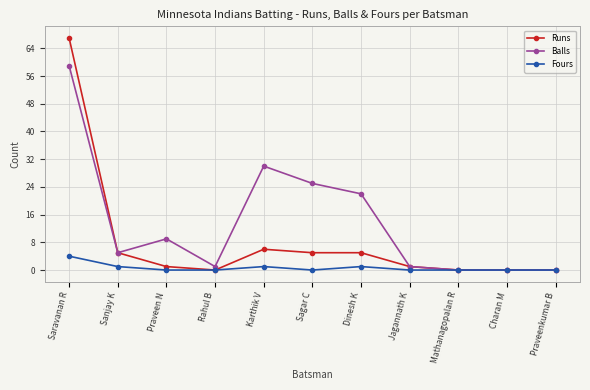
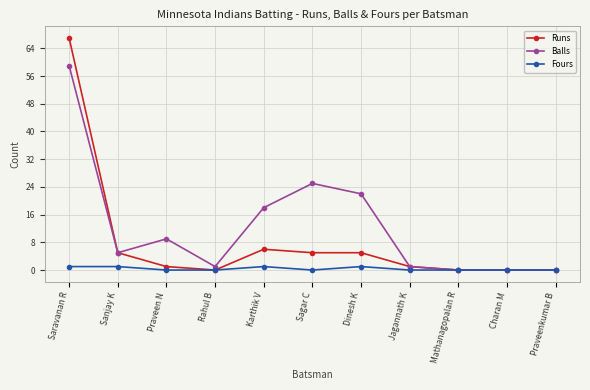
Fours, Saravanan R: 4 -> 1
Balls, Karthik V: 30 -> 18
